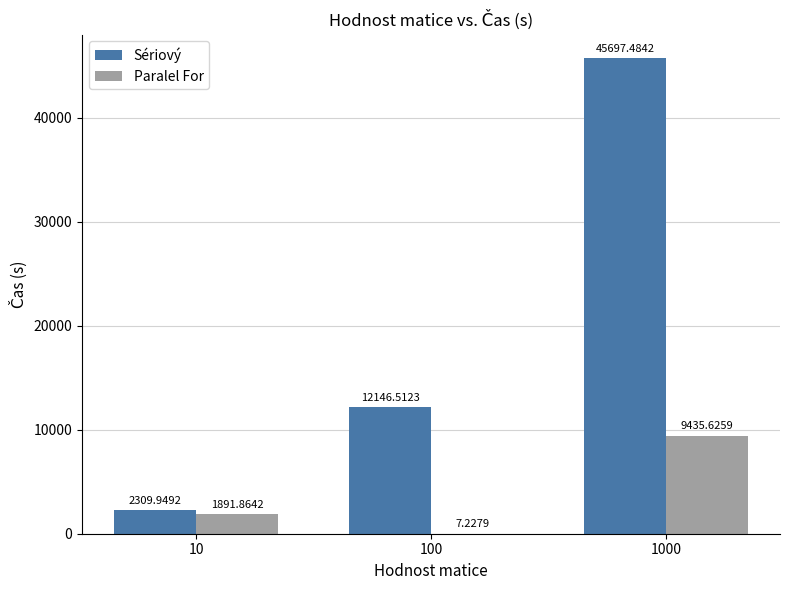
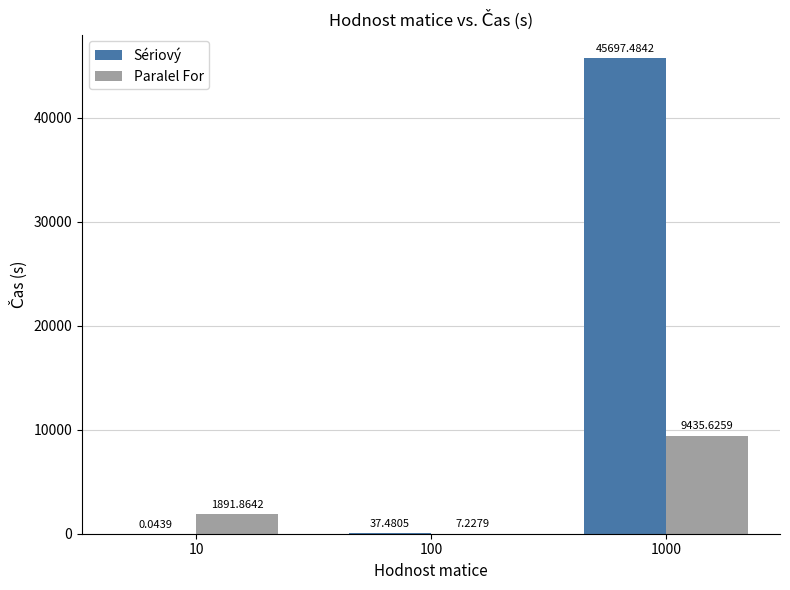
Sériový, 10: 2309.9492 -> 0.0439
Sériový, 100: 12146.5123 -> 37.4805
